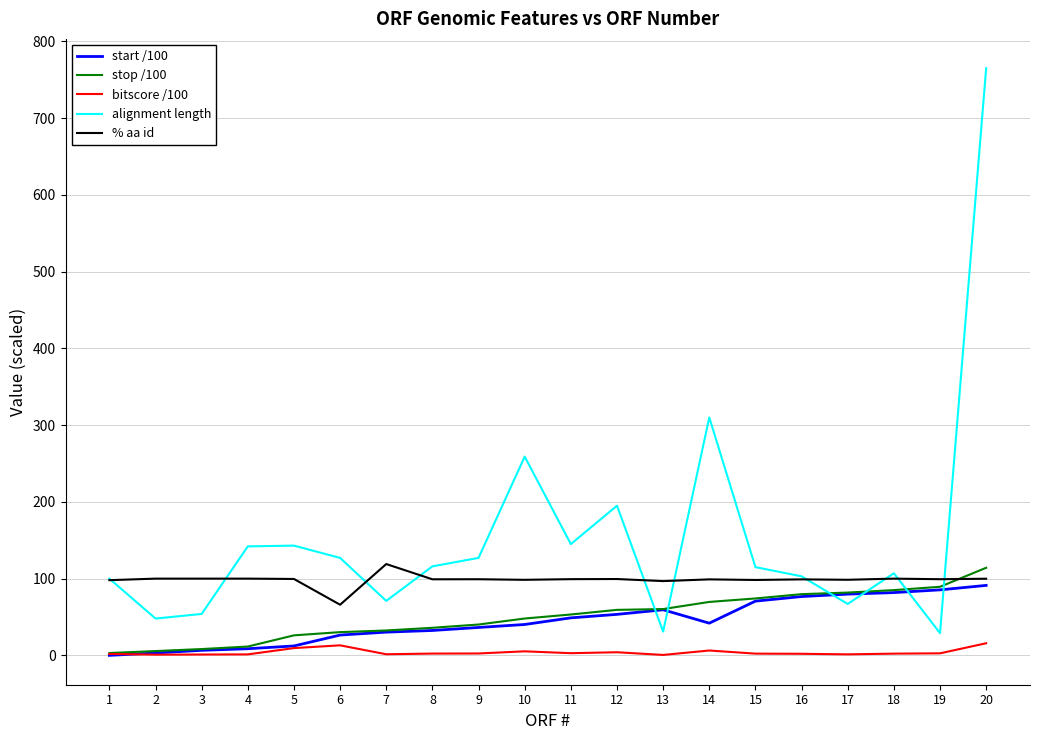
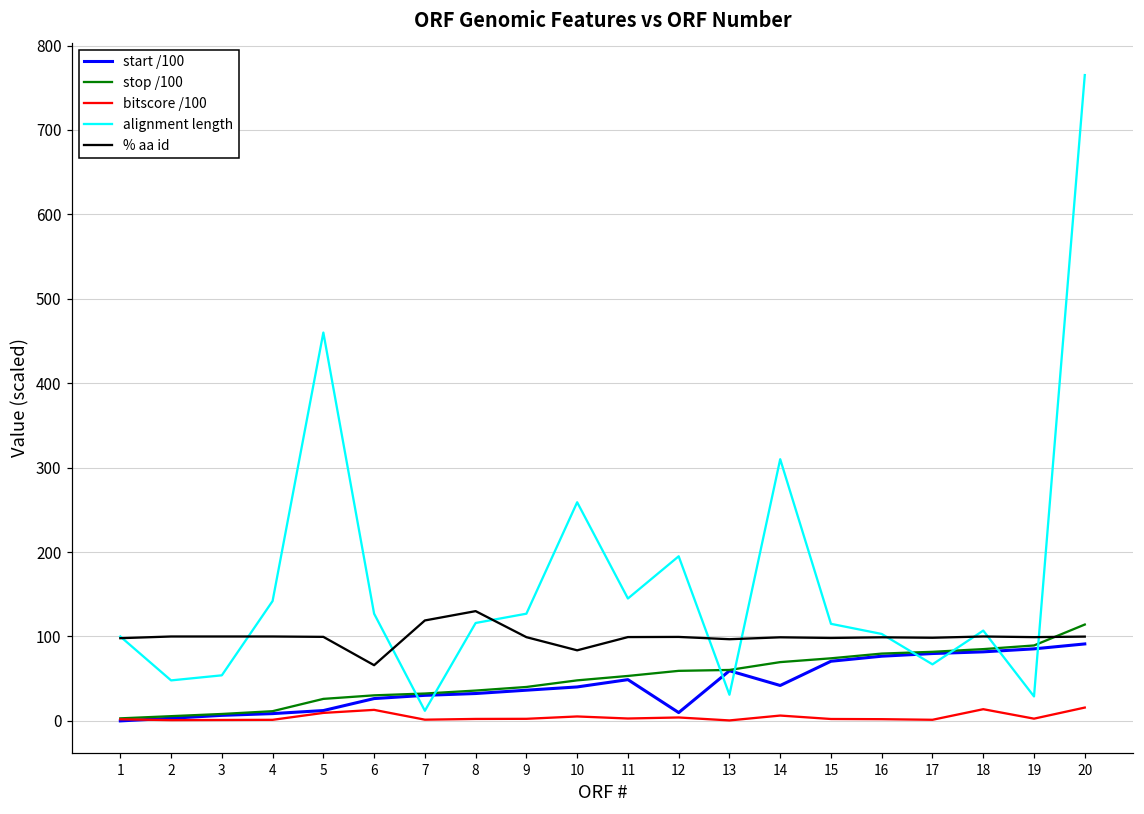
alignment length, 5: 140 -> 460
alignment length, 7: 70 -> 10
% aa id, 8: 100 -> 130
% aa id, 10: 100 -> 80
start /100, 12: 50 -> 10
bitscore /100, 18: 0 -> 10
